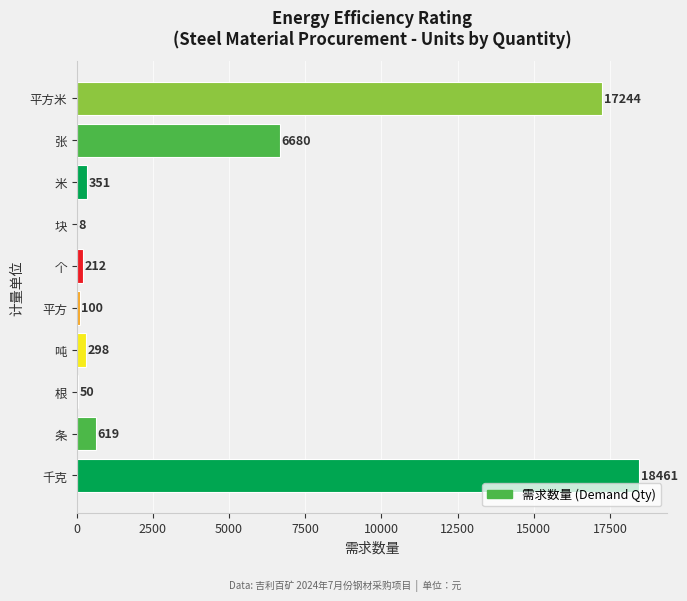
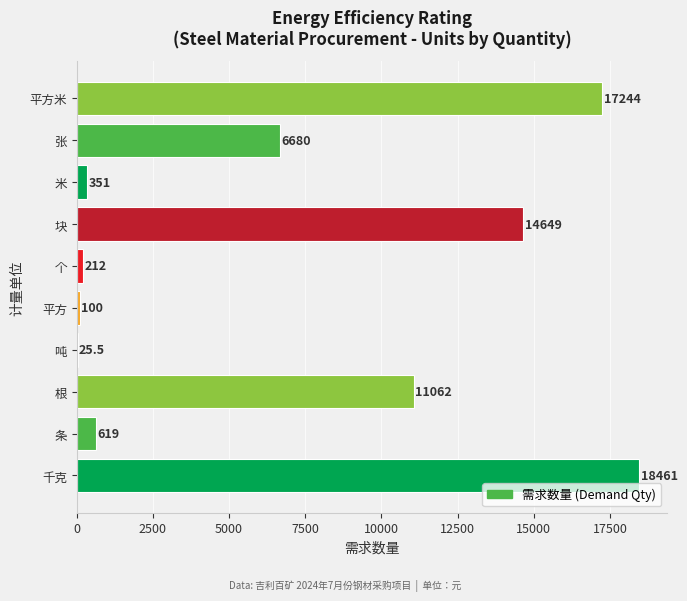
块: 8 -> 14649
吨: 298 -> 25.5
根: 50 -> 11062
